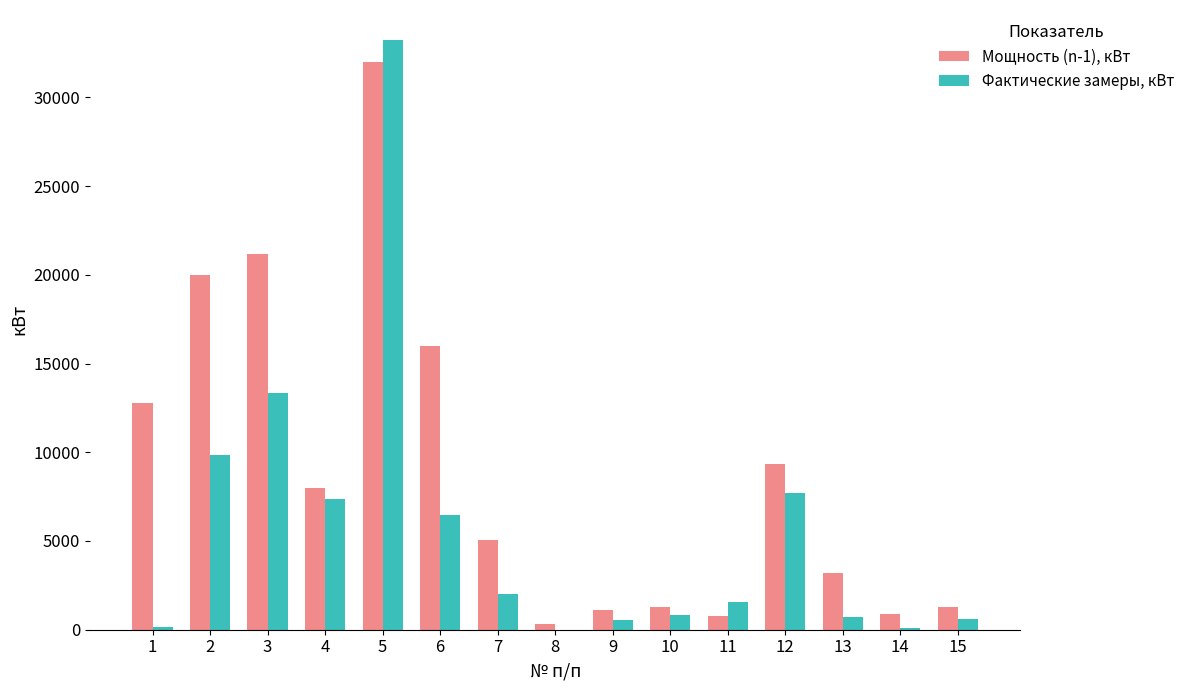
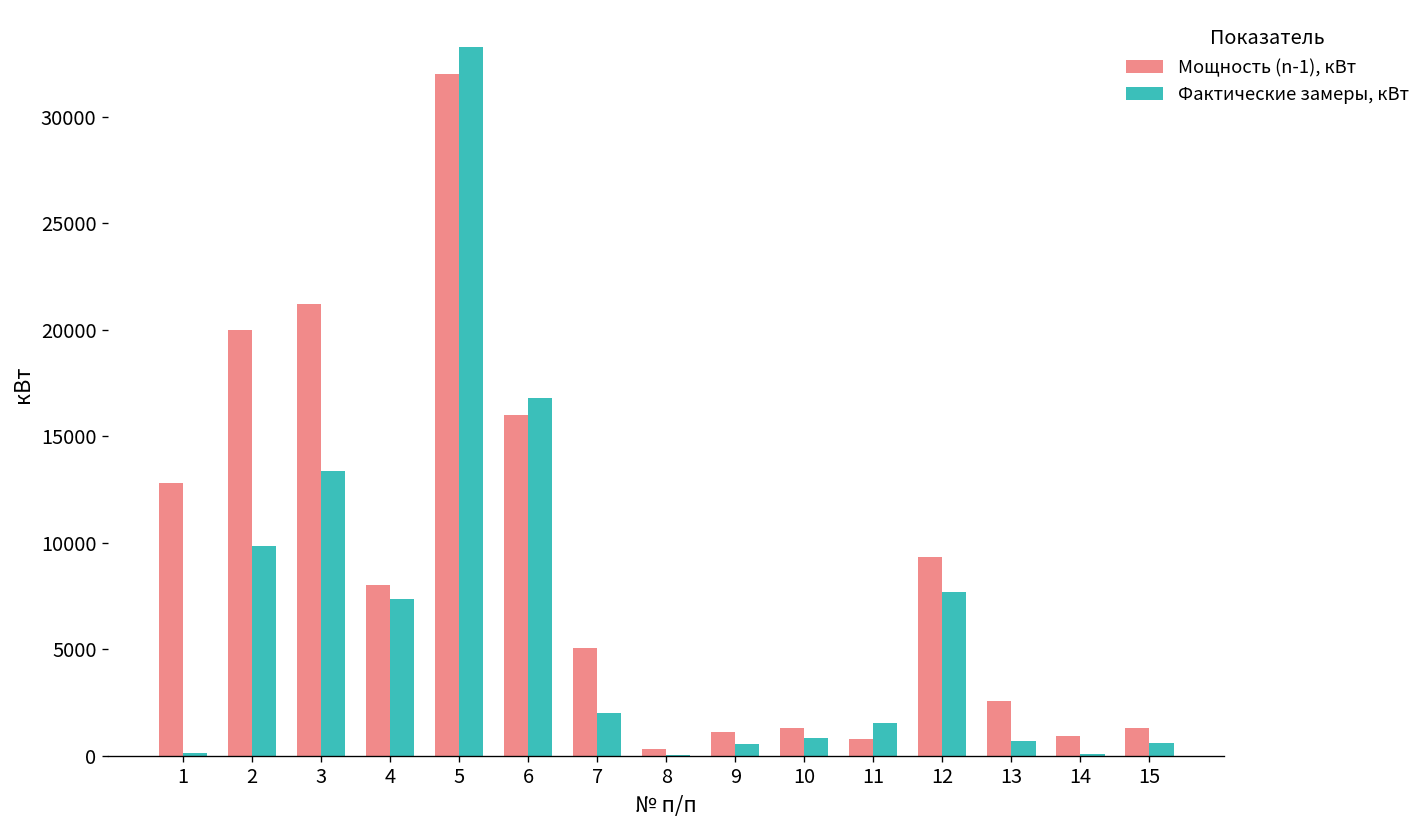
Фактические замеры, кВт, 6: 6500 -> 16800
Мощность (n-1), кВт, 13: 3200 -> 2600
